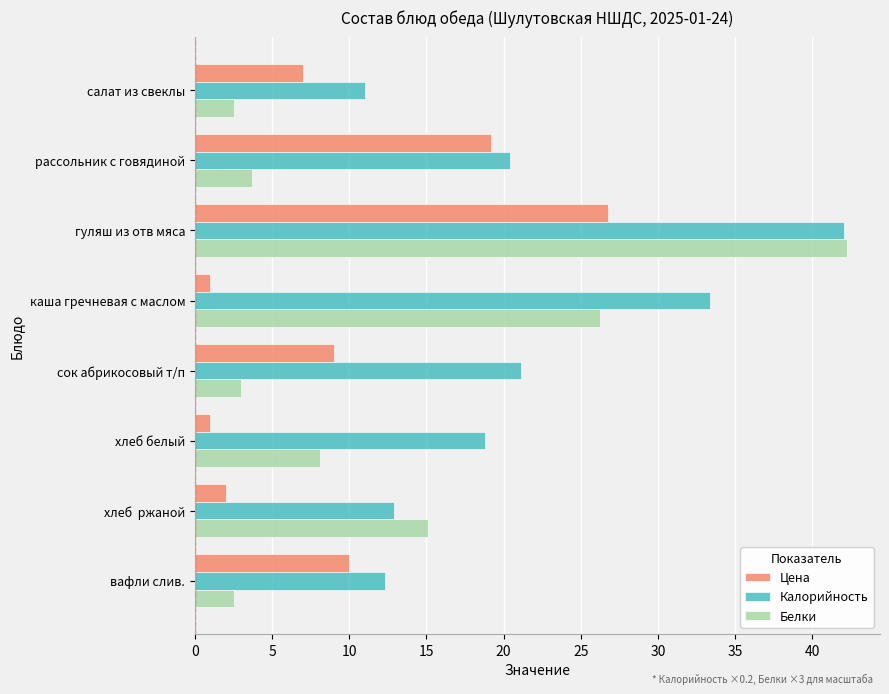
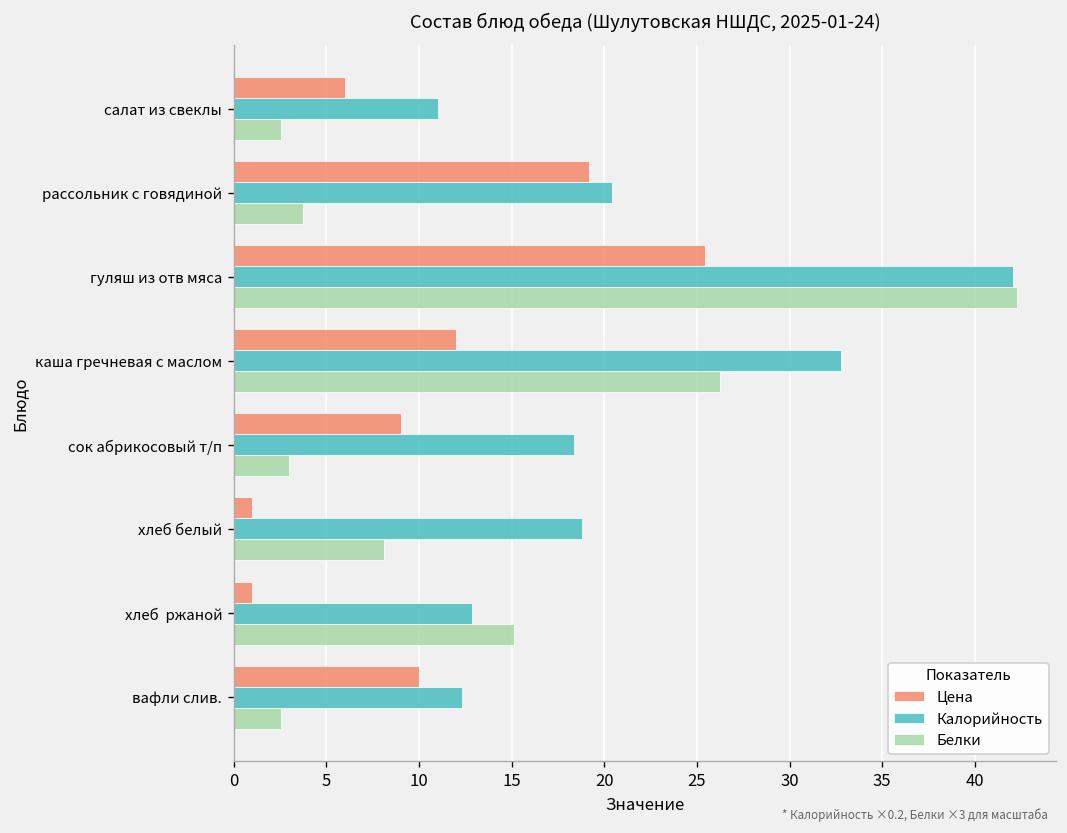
Цена, салат из свеклы: 7 -> 6
Цена, гуляш из отв мяса: 26.8 -> 25.4
Цена, каша гречневая с маслом: 1 -> 12
Калорийность, каша гречневая с маслом: 33.4 -> 32.8
Калорийность, сок абрикосовый т/п: 21.1 -> 18.4
Цена, хлеб ржаной: 2 -> 1
